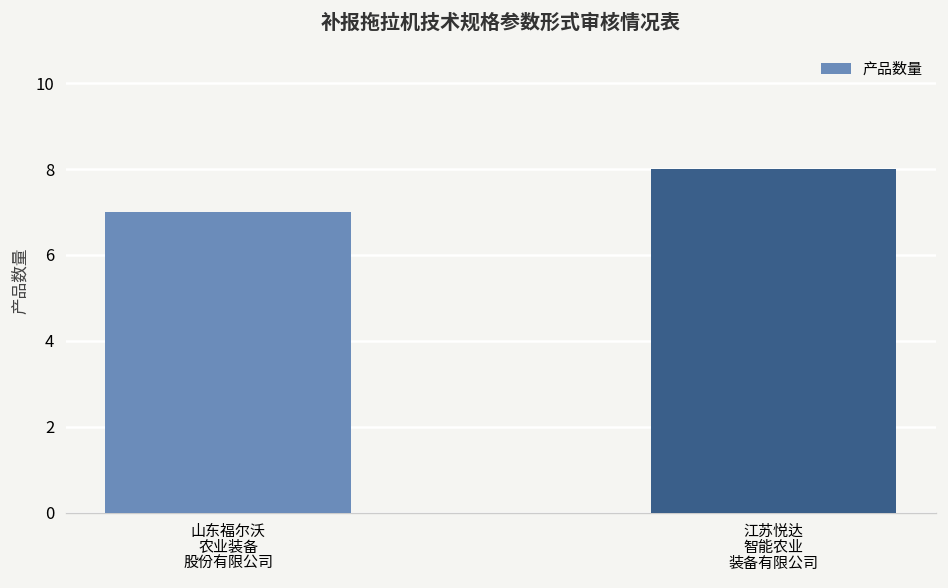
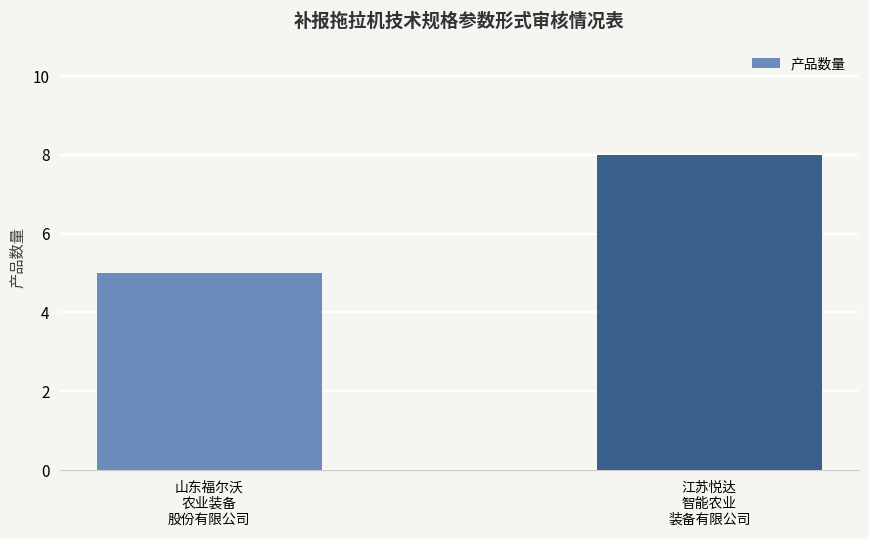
山东福尔沃 农业装备 股份有限公司: 7 -> 5
